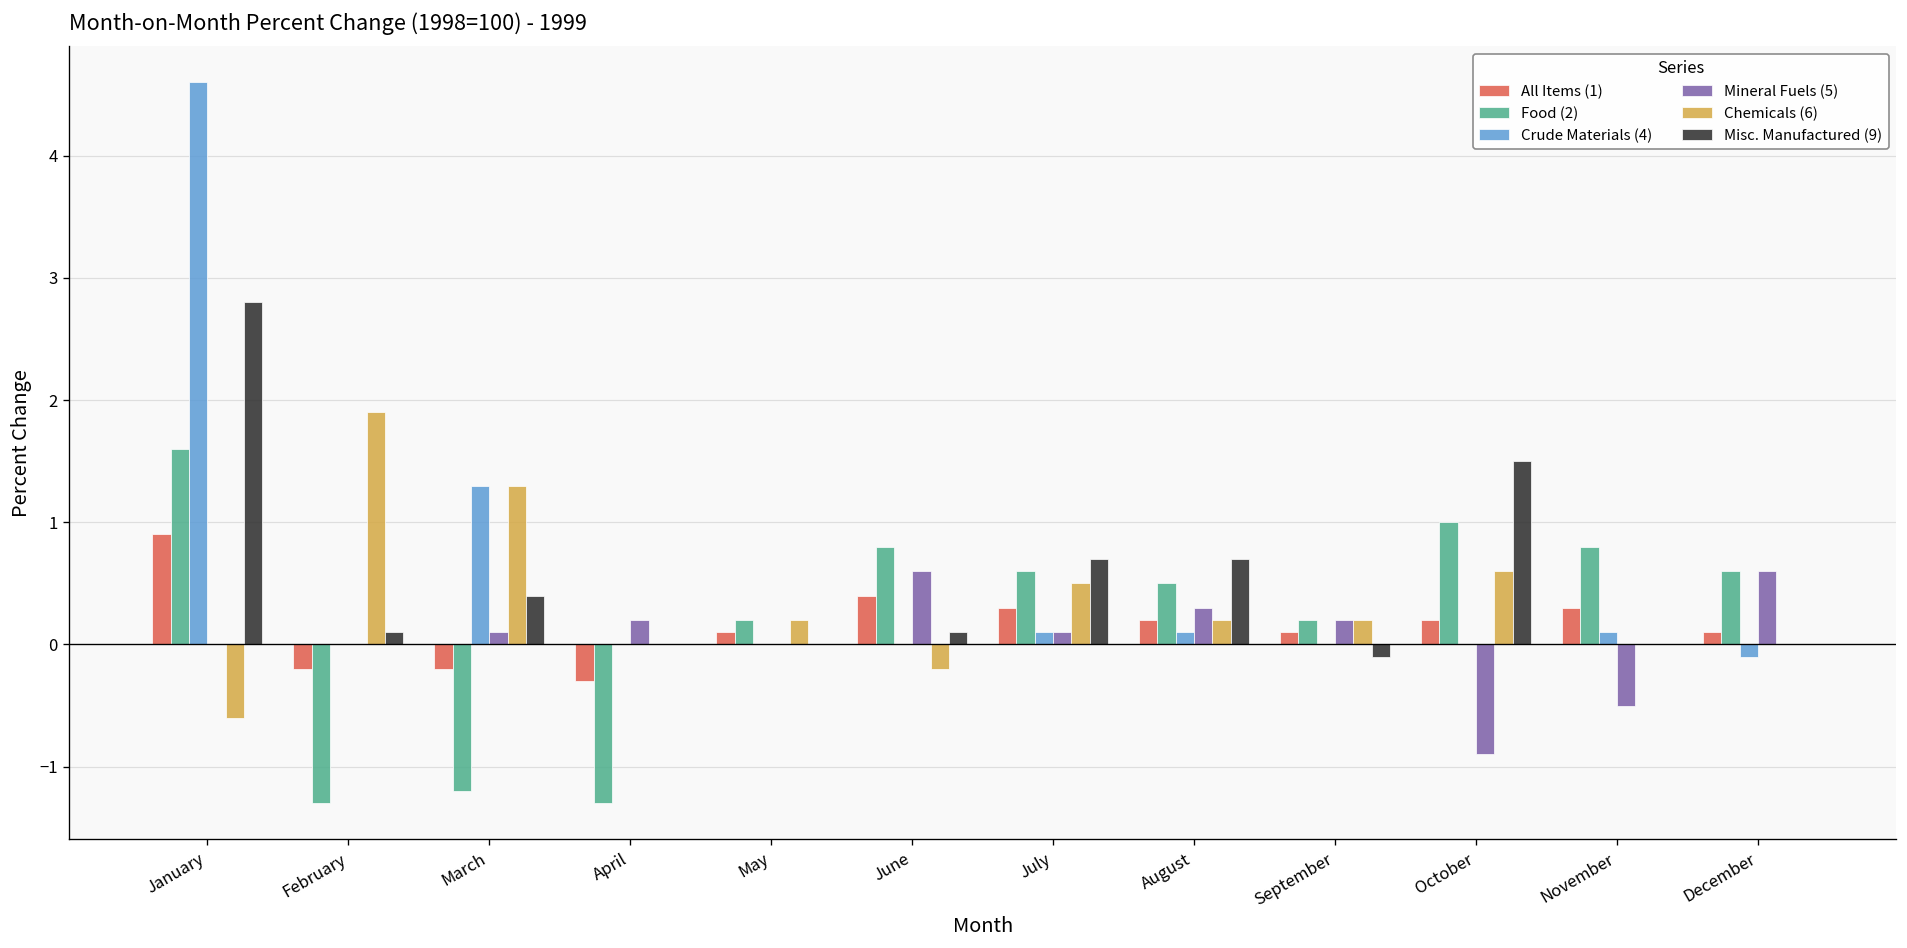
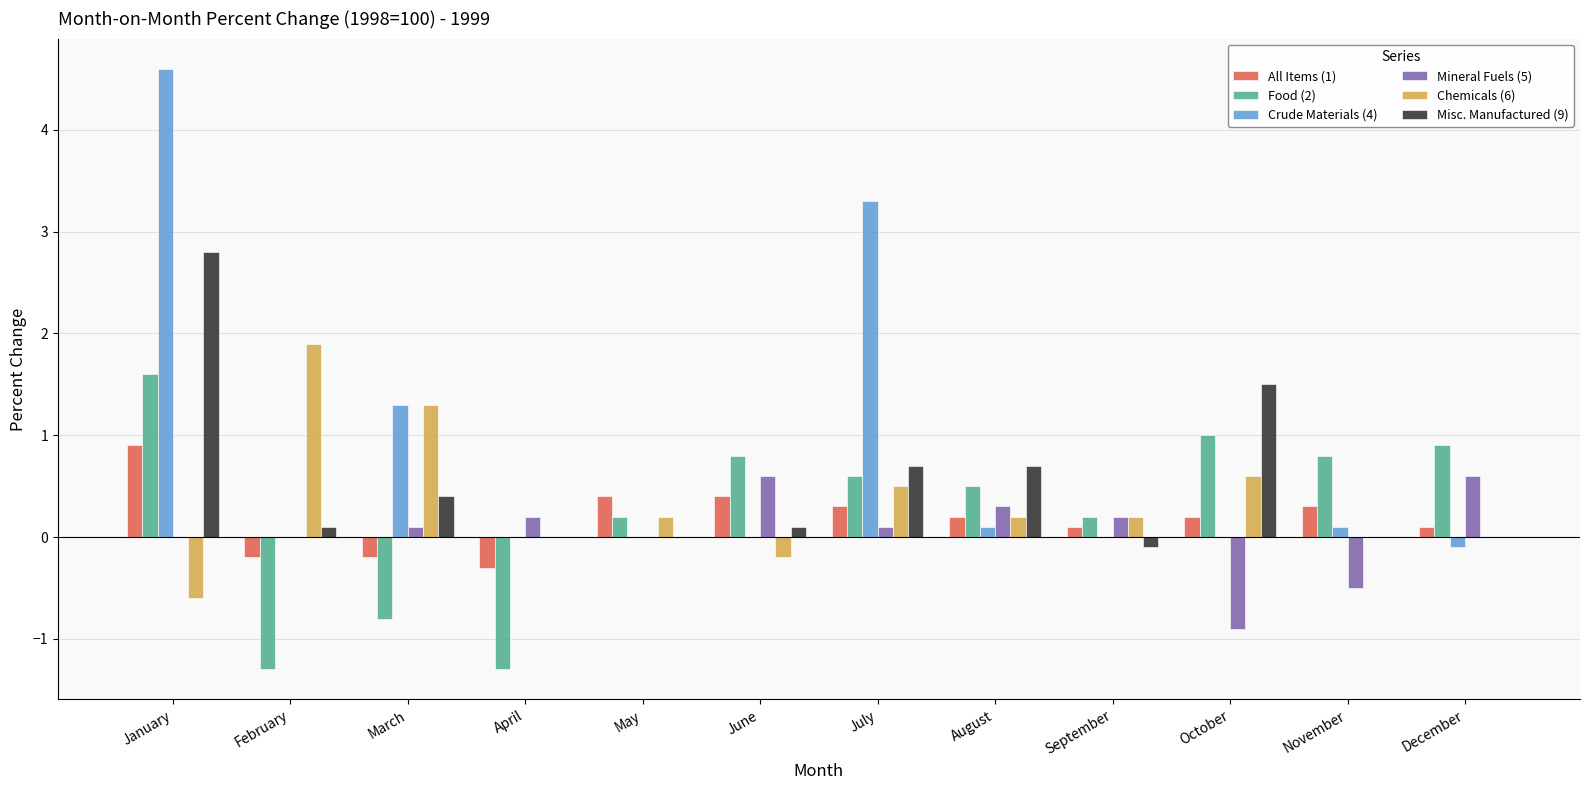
Food (2), March: -1.2 -> -0.8
All Items (1), May: 0.1 -> 0.4
Crude Materials (4), July: 0.1 -> 3.3
Food (2), December: 0.6 -> 0.9
